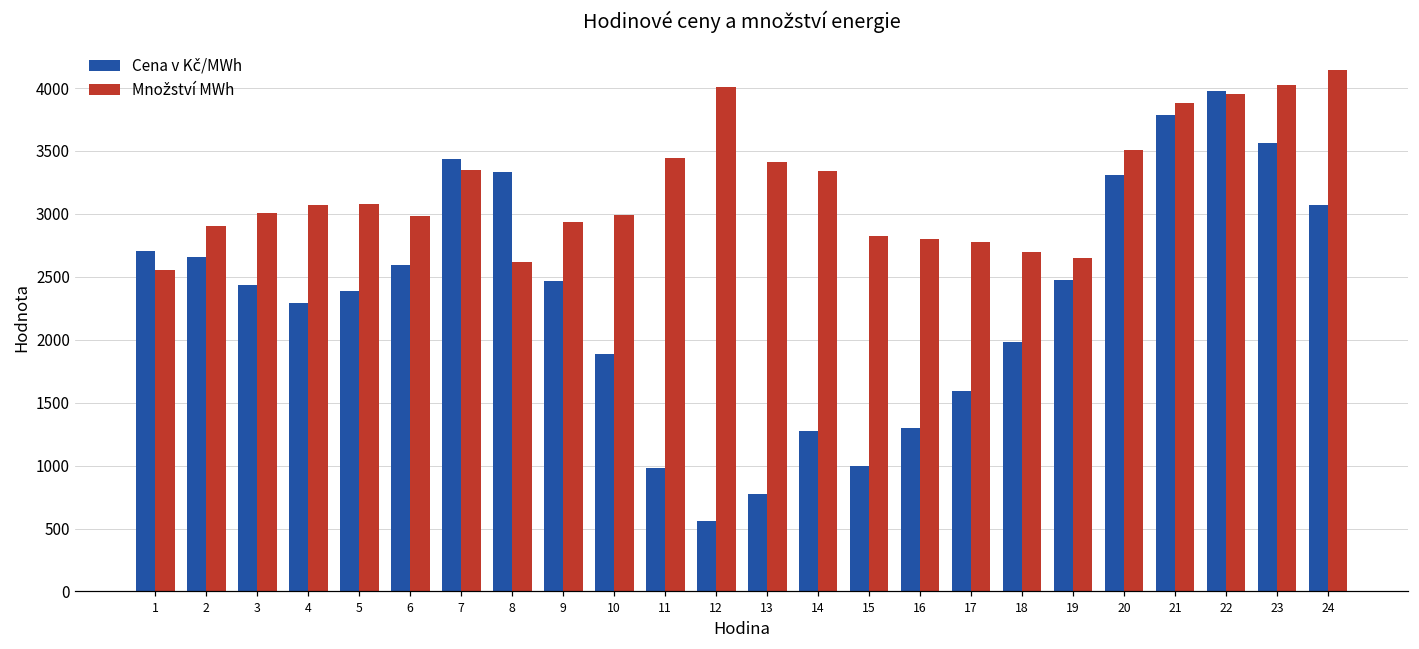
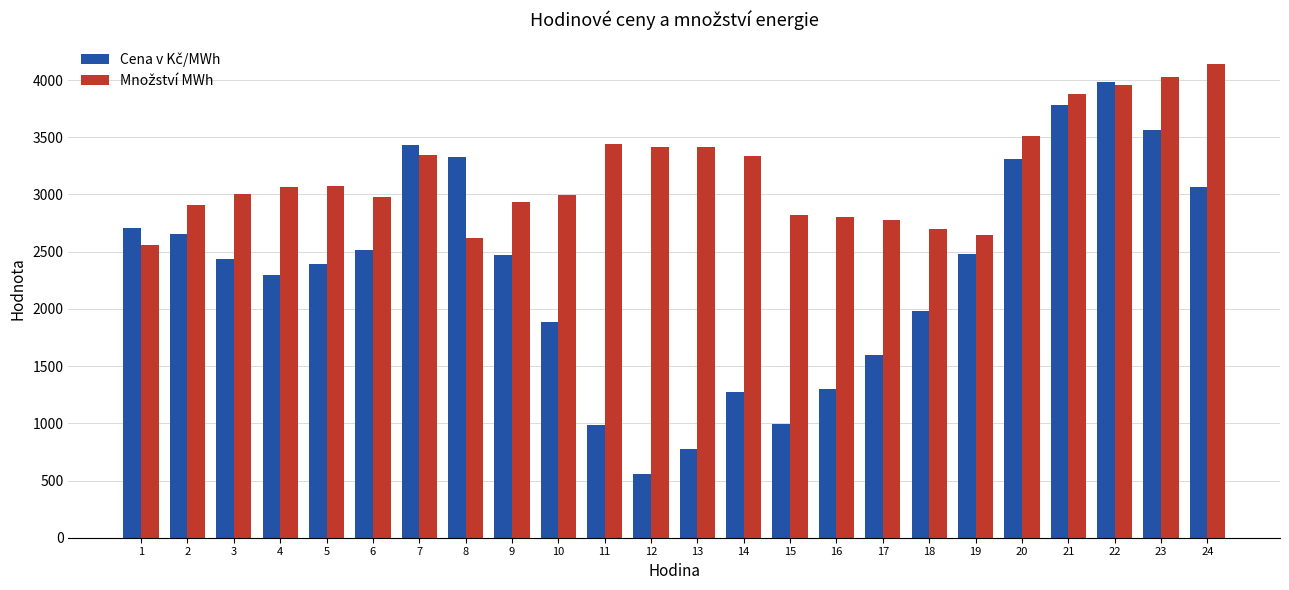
Cena v Kč/MWh, 6: 2590 -> 2510
Množství MWh, 12: 4000 -> 3420
